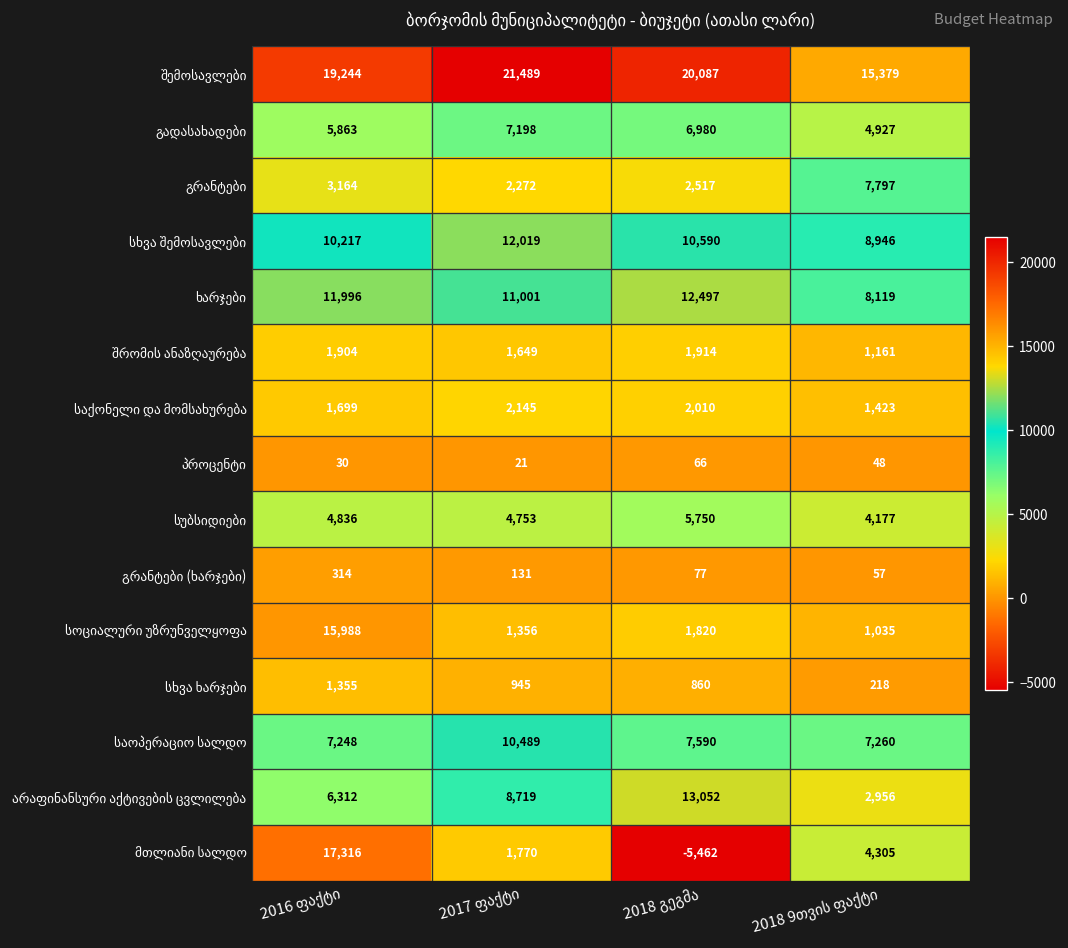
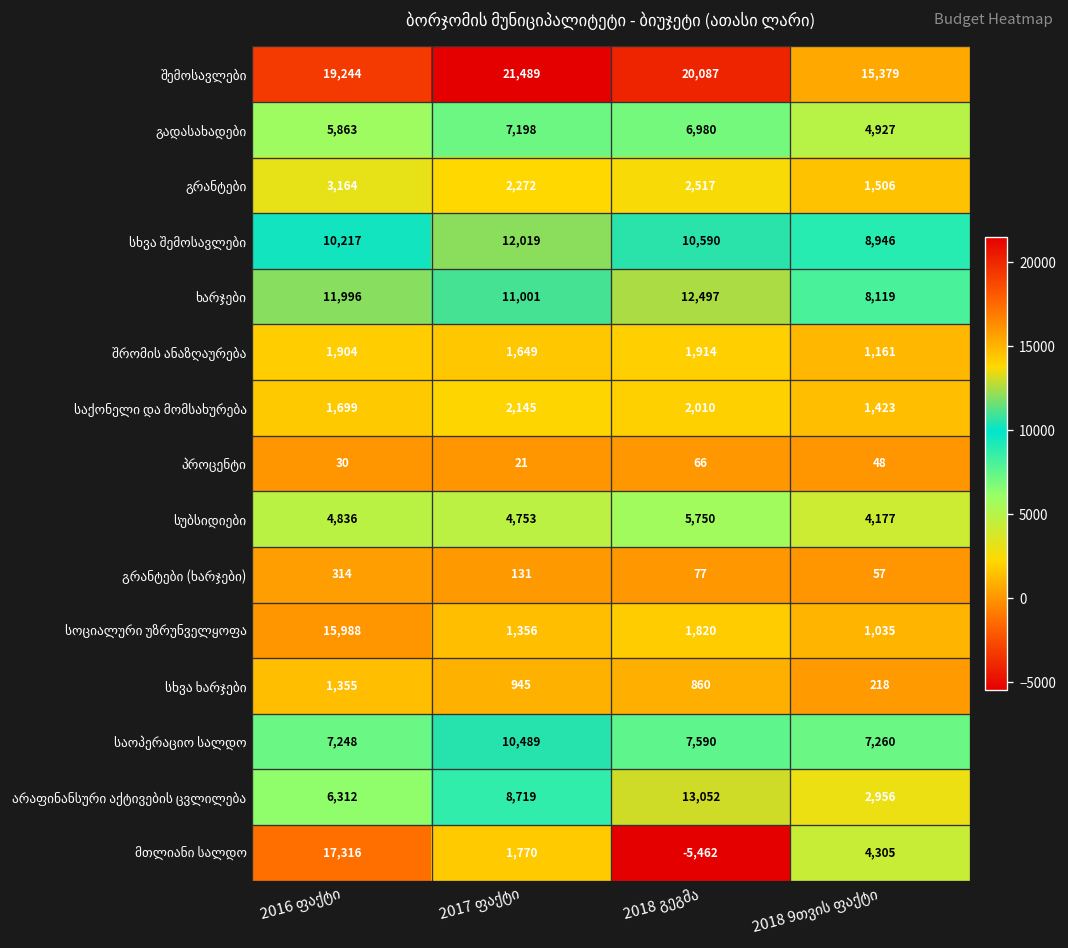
გრანტები, 2018 9თვის ფაქტი: 7,797 -> 1,506
